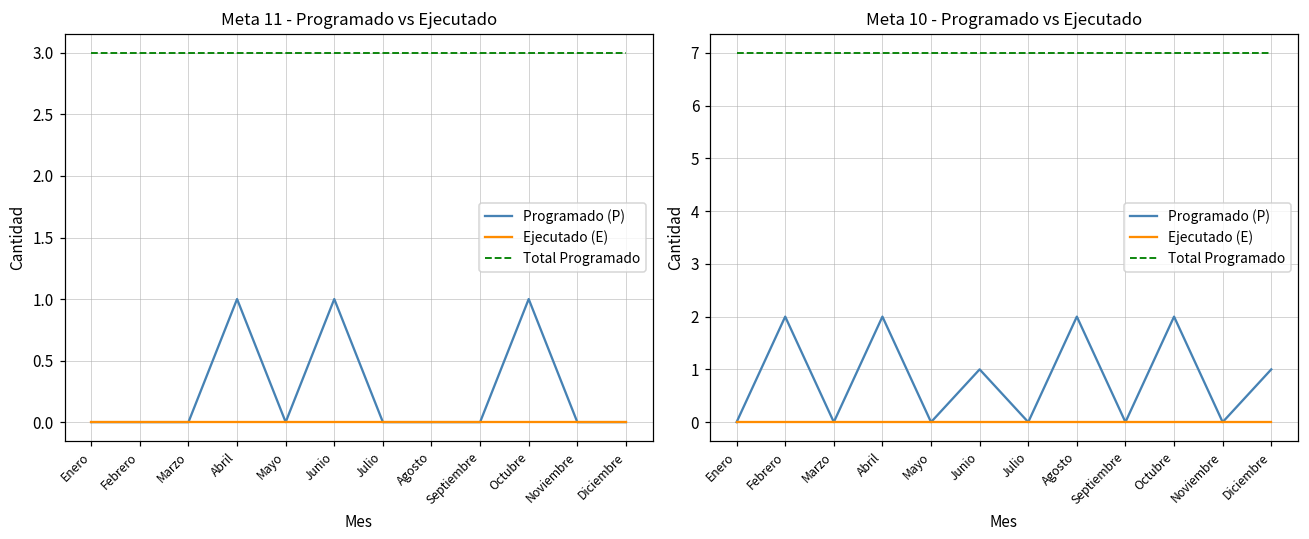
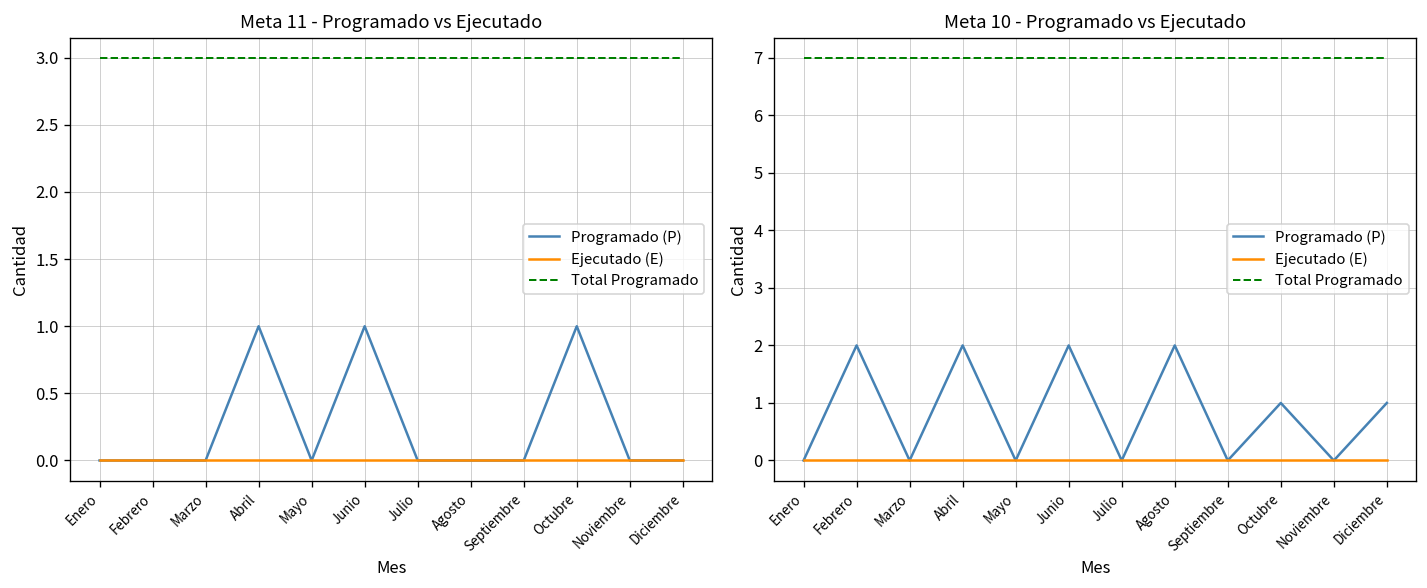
Meta 10 - Programado vs Ejecutado, Programado (P), Junio: 1 -> 2
Meta 10 - Programado vs Ejecutado, Programado (P), Octubre: 2 -> 1
